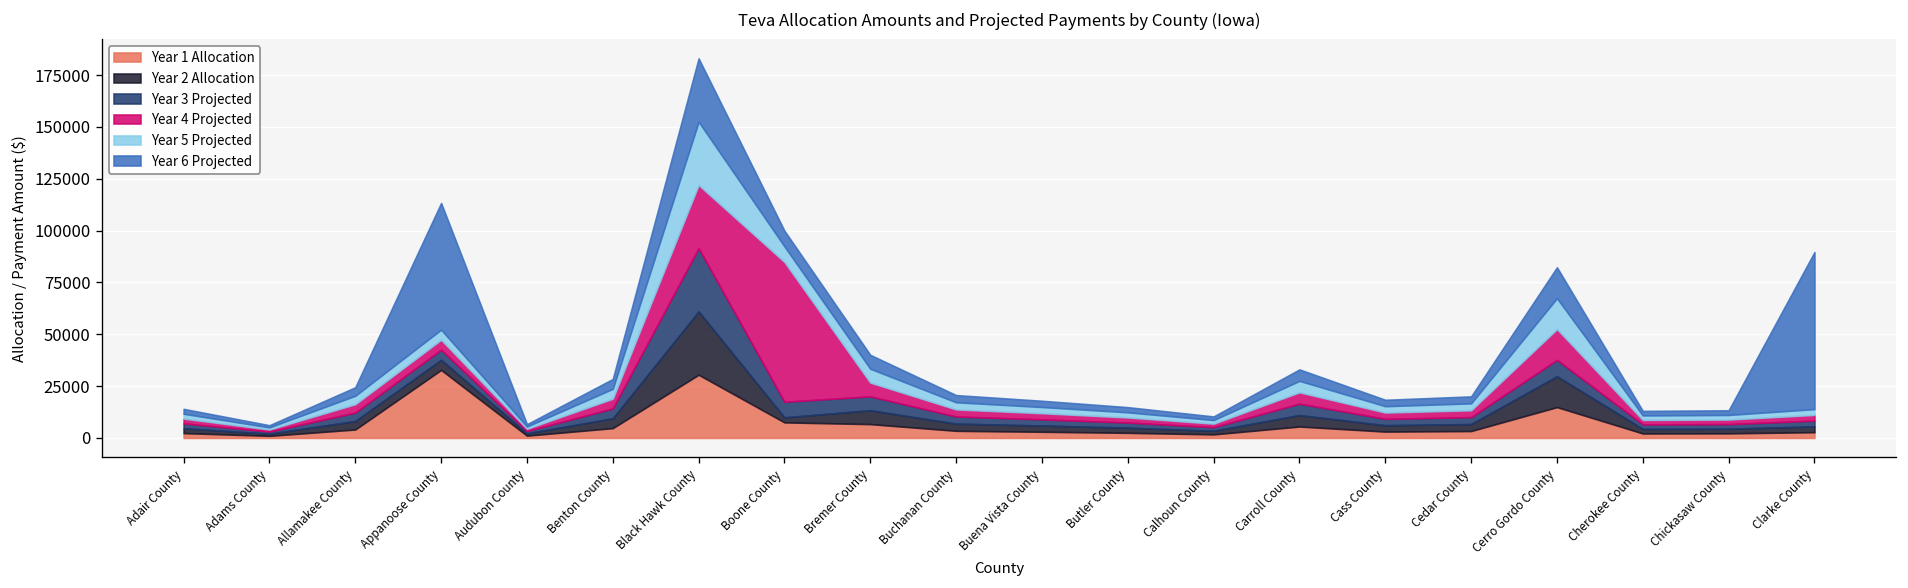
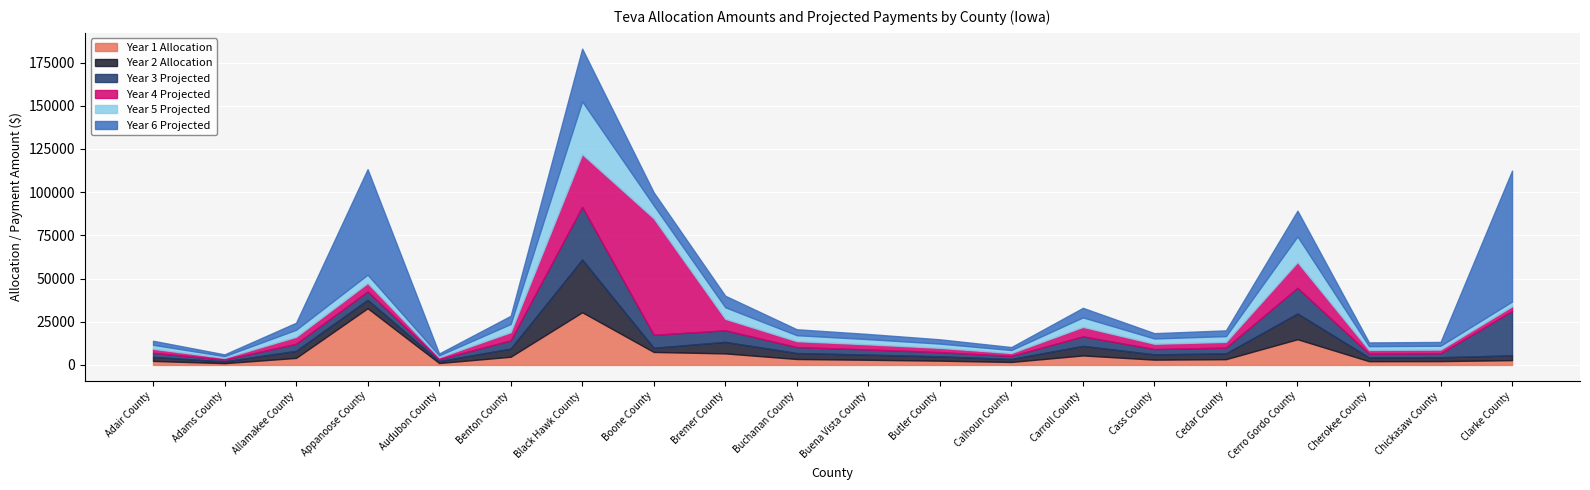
Year 3 Projected, Cerro Gordo County: 8000 -> 15000
Year 3 Projected, Clarke County: 3000 -> 26000
